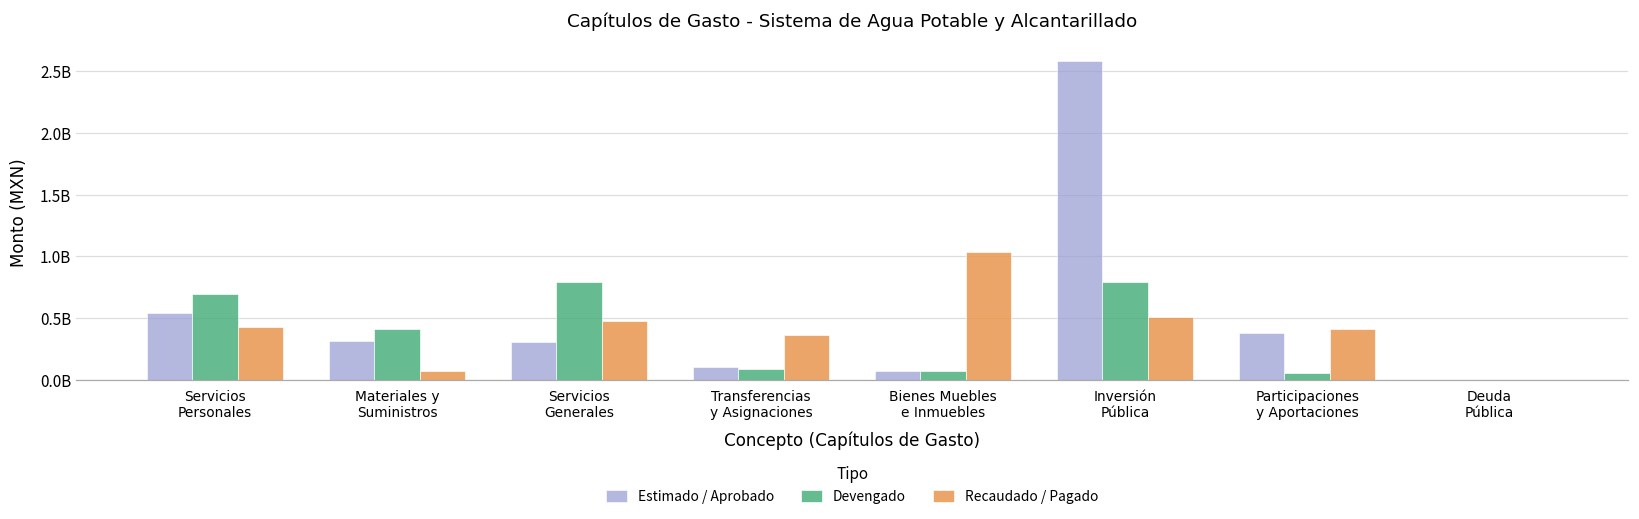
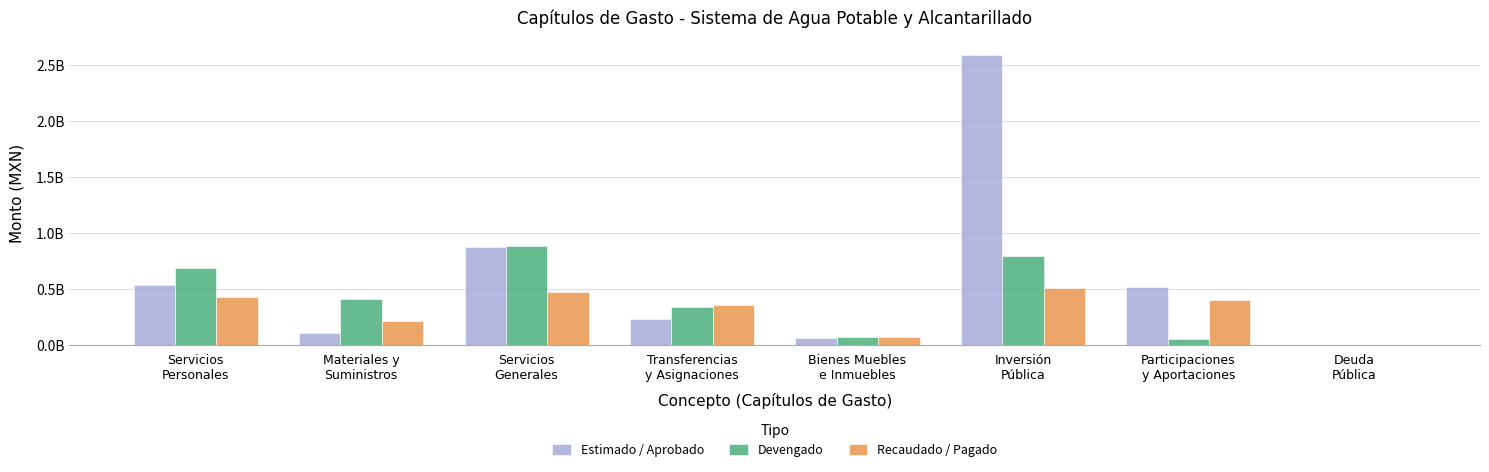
Estimado / Aprobado, Materiales y Suministros: 320000000 -> 110000000
Recaudado / Pagado, Materiales y Suministros: 70000000 -> 220000000
Estimado / Aprobado, Servicios Generales: 310000000 -> 880000000
Devengado, Servicios Generales: 790000000 -> 890000000
Estimado / Aprobado, Transferencias y Asignaciones: 100000000 -> 240000000
Devengado, Transferencias y Asignaciones: 90000000 -> 340000000
Recaudado / Pagado, Bienes Muebles e Inmuebles: 1030000000 -> 70000000
Estimado / Aprobado, Participaciones y Aportaciones: 380000000 -> 520000000
